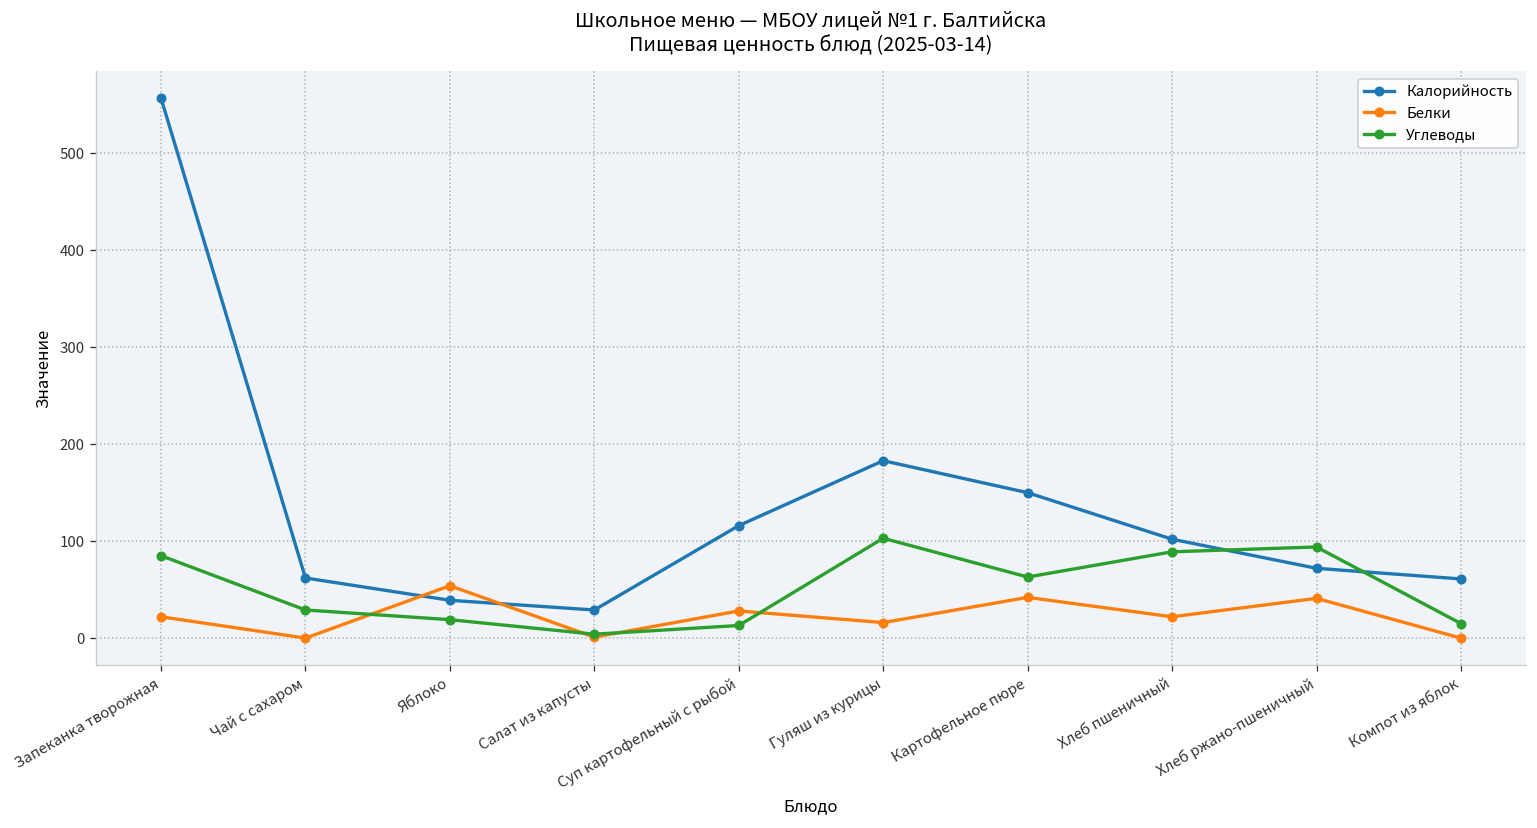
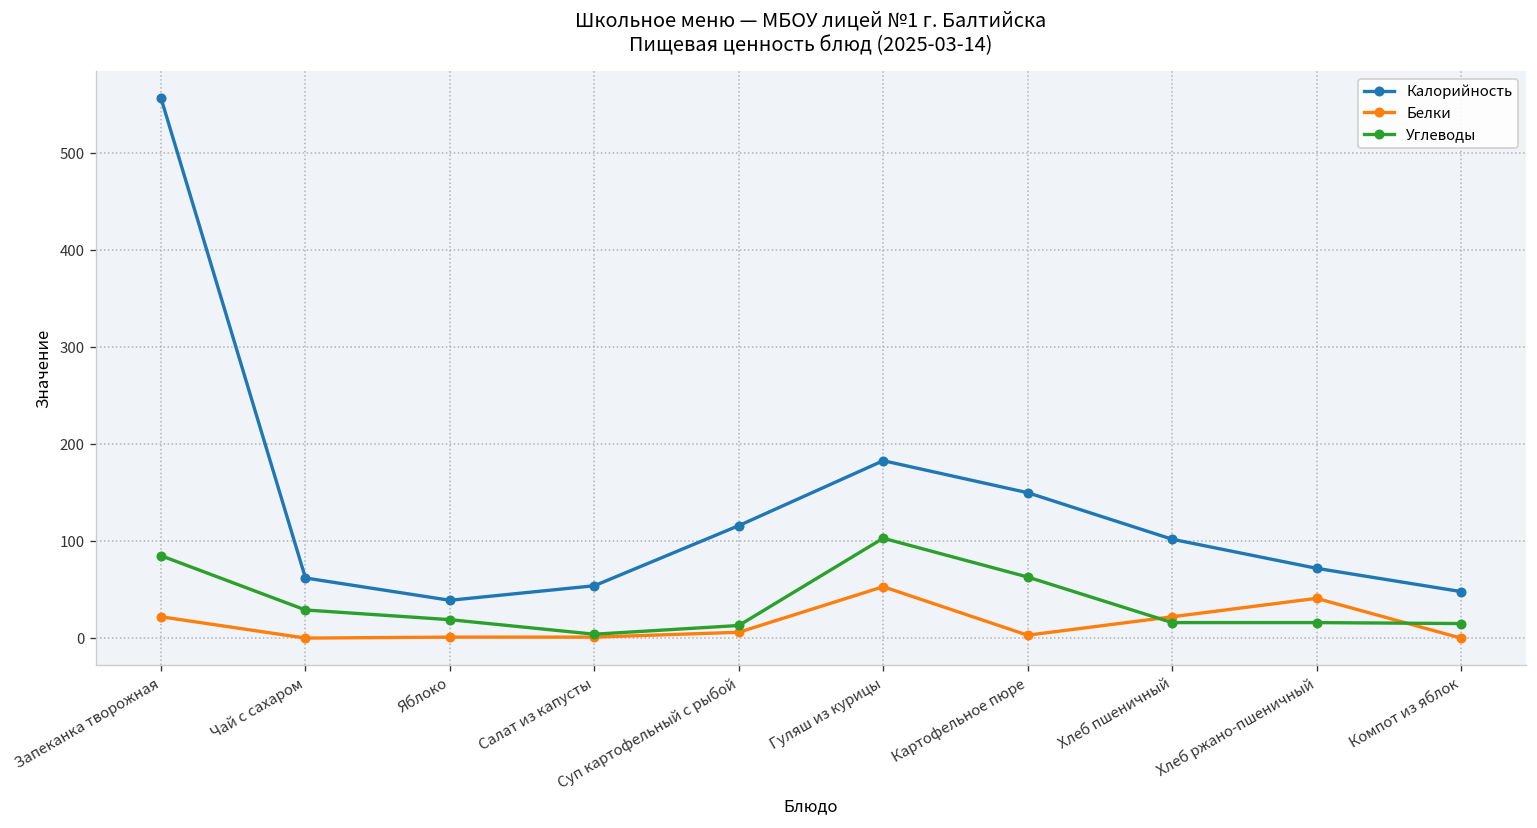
Белки, Яблоко: 50 -> 0
Калорийность, Салат из капусты: 30 -> 50
Белки, Суп картофельный с рыбой: 30 -> 10
Белки, Гуляш из курицы: 20 -> 50
Белки, Картофельное пюре: 40 -> 0
Углеводы, Хлеб пшеничный: 90 -> 20
Углеводы, Хлеб ржано-пшеничный: 90 -> 20
Калорийность, Компот из яблок: 60 -> 50
